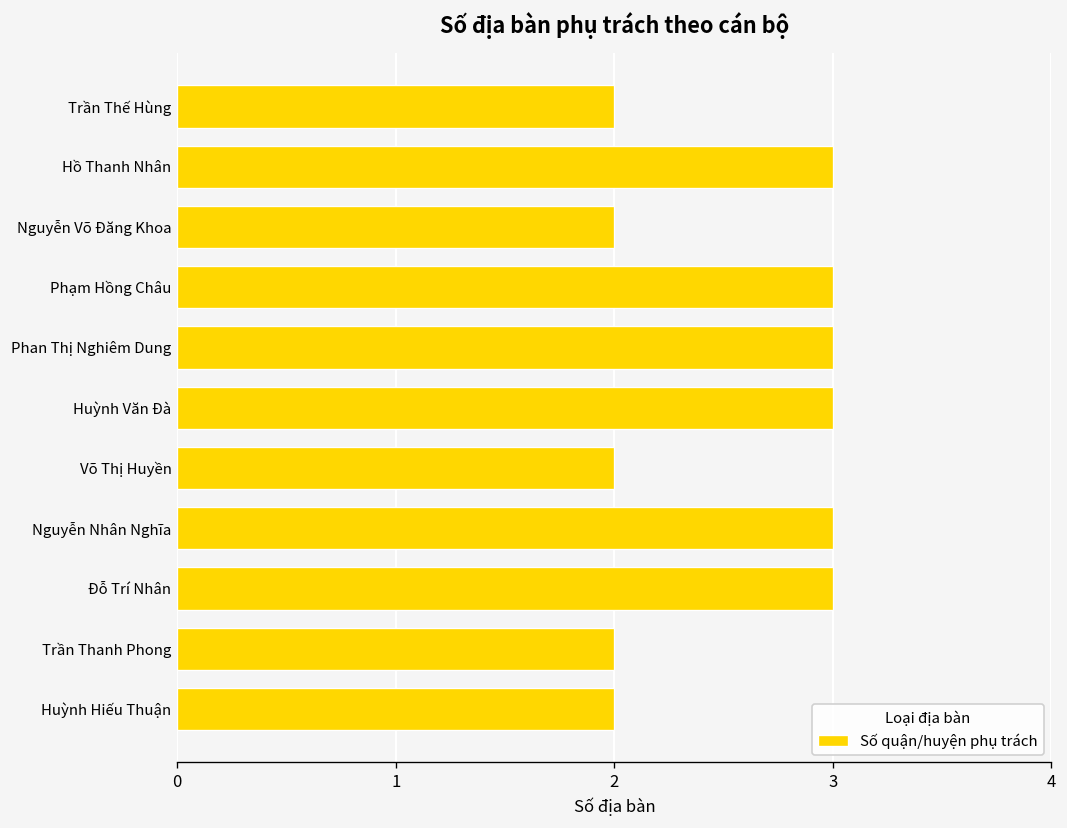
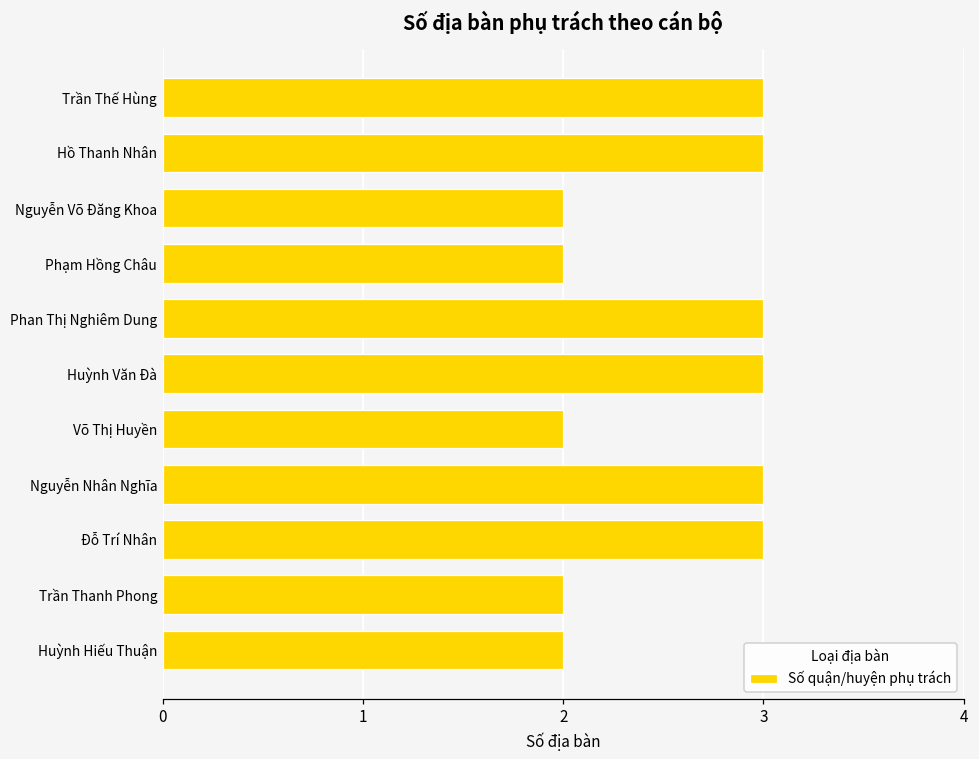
Trần Thế Hùng: 2 -> 3
Phạm Hồng Châu: 3 -> 2
